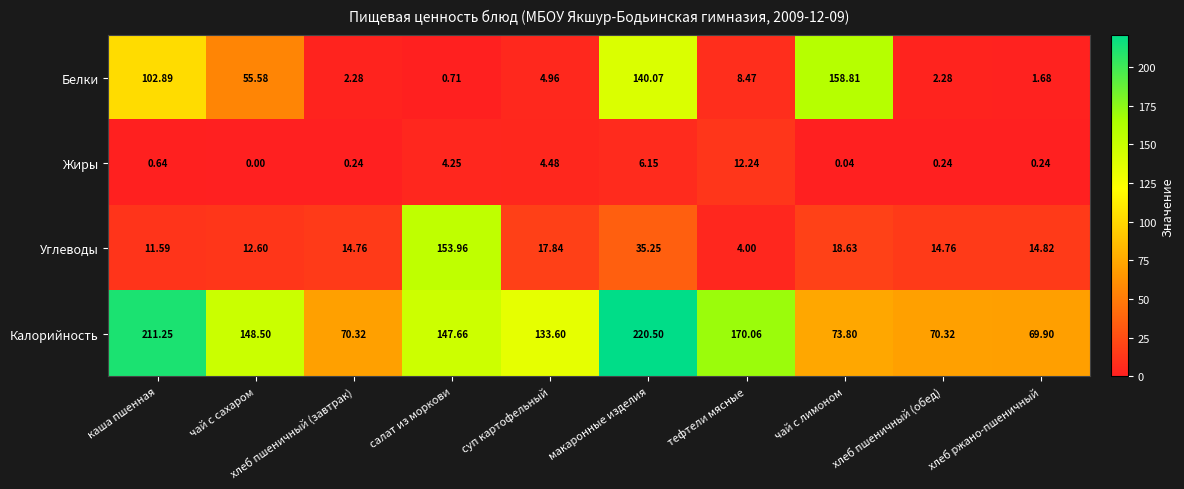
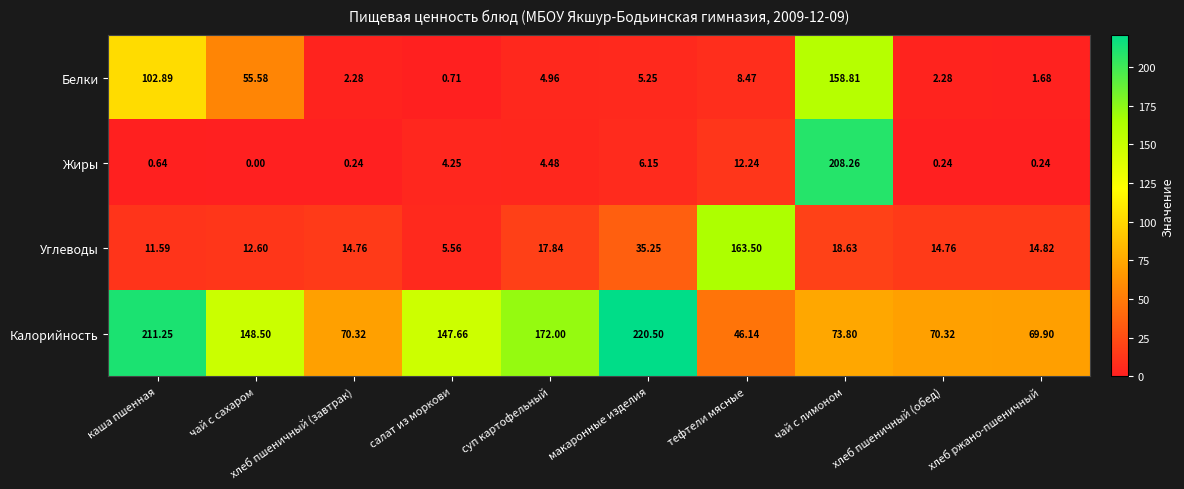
Белки, макаронные изделия: 140.07 -> 5.25
Жиры, чай с лимоном: 0.04 -> 208.26
Углеводы, салат из моркови: 153.96 -> 5.56
Углеводы, тефтели мясные: 4.00 -> 163.50
Калорийность, суп картофельный: 133.60 -> 172.00
Калорийность, тефтели мясные: 170.06 -> 46.14
